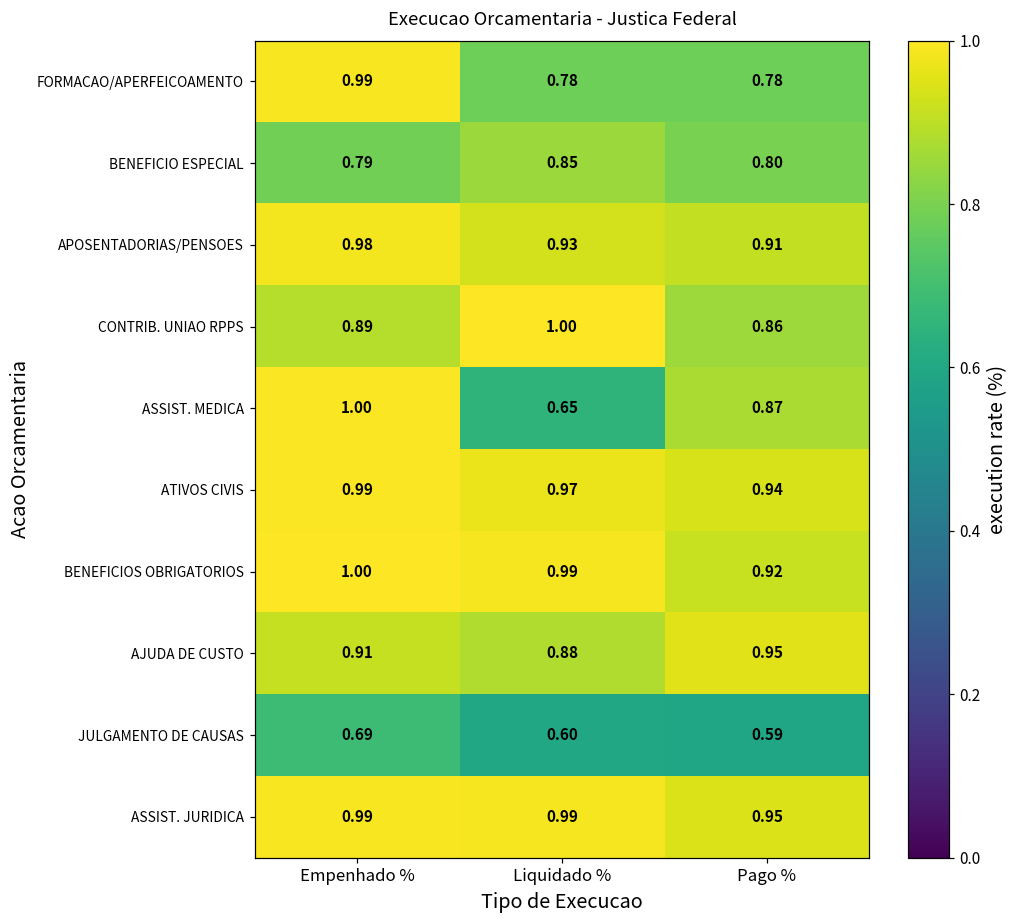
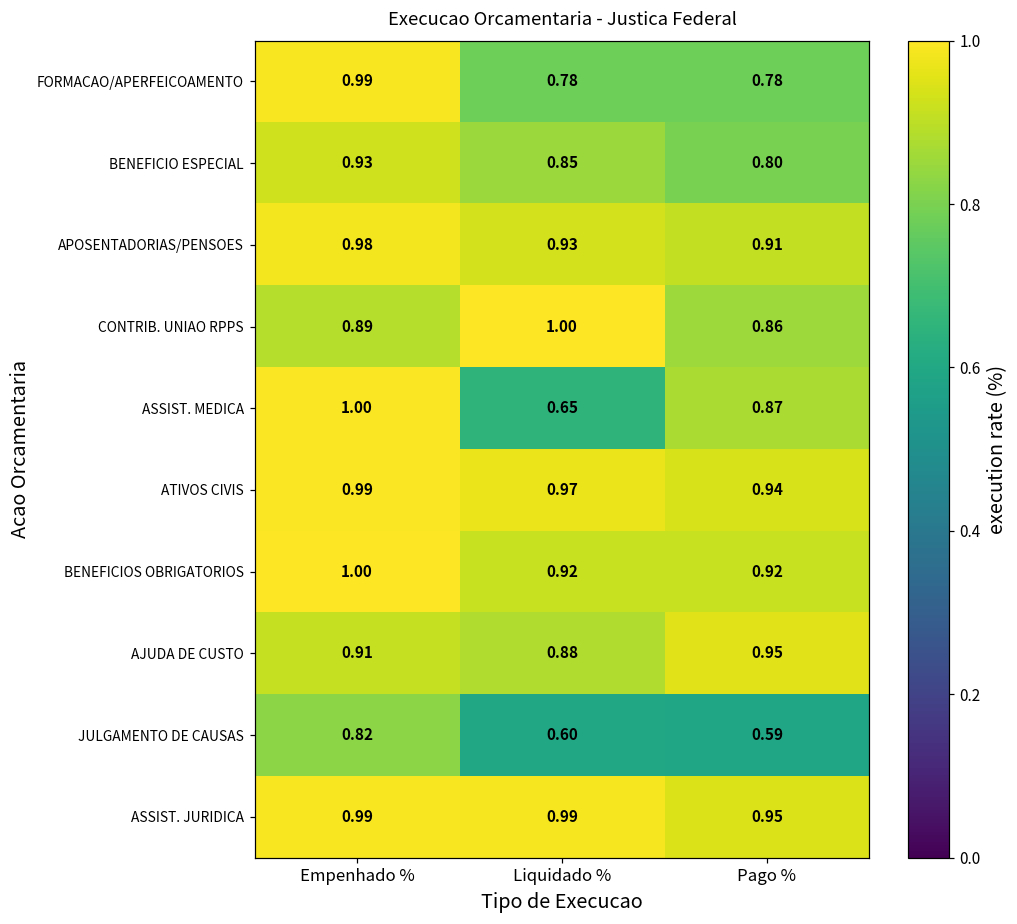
BENEFICIO ESPECIAL, Empenhado %: 0.79 -> 0.93
BENEFICIOS OBRIGATORIOS, Liquidado %: 0.99 -> 0.92
JULGAMENTO DE CAUSAS, Empenhado %: 0.69 -> 0.82
